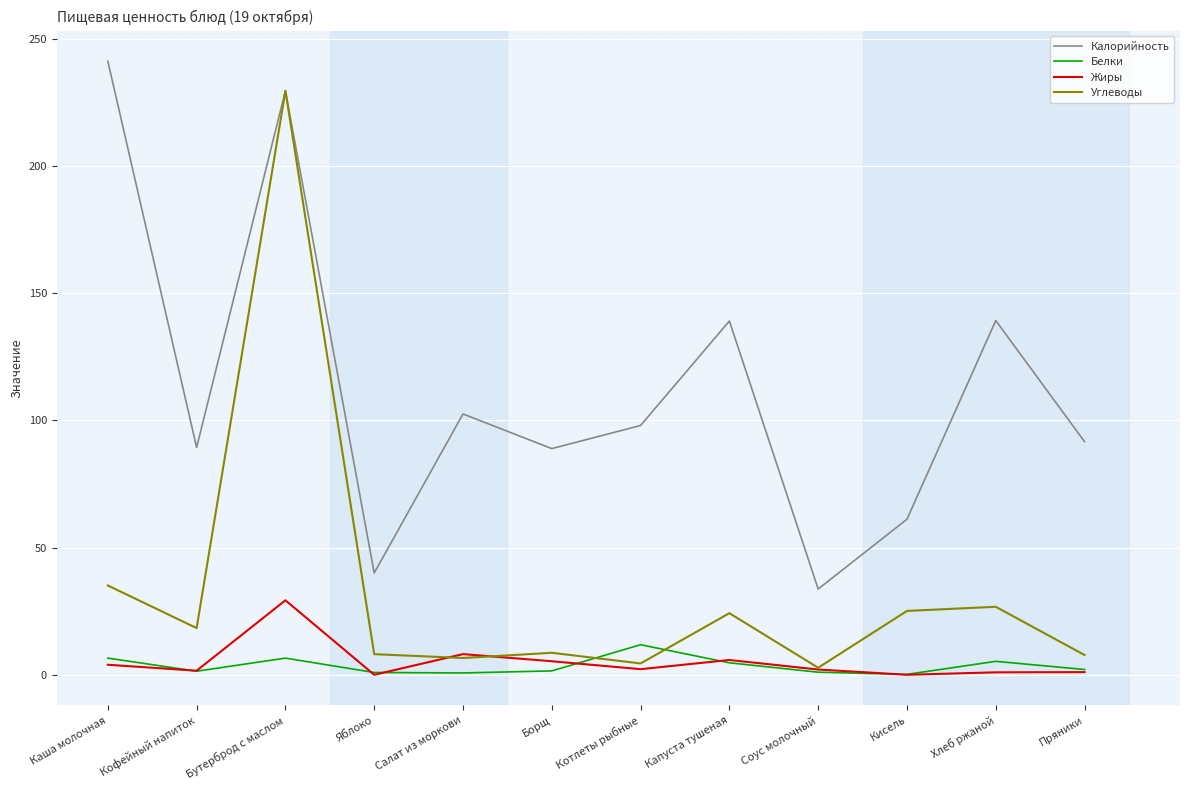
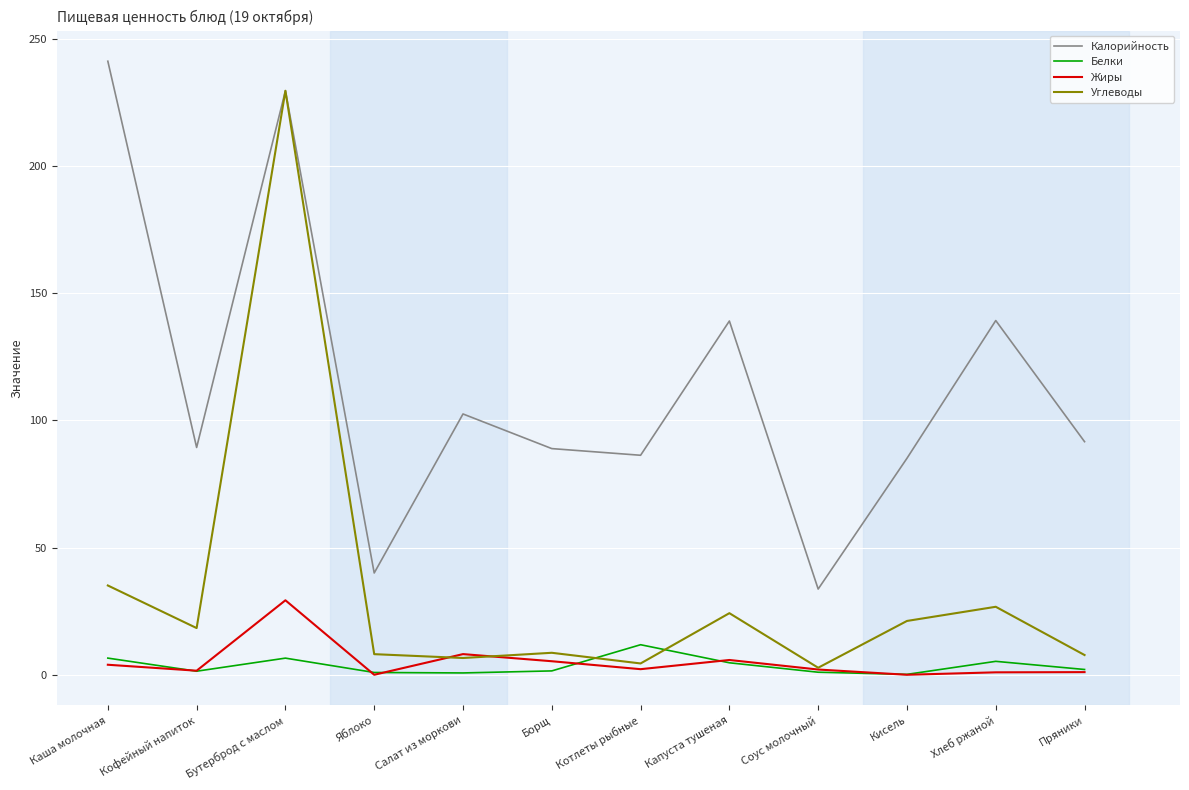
Калорийность, Котлеты рыбные: 98 -> 86
Калорийность, Кисель: 61 -> 85
Углеводы, Кисель: 25 -> 21
